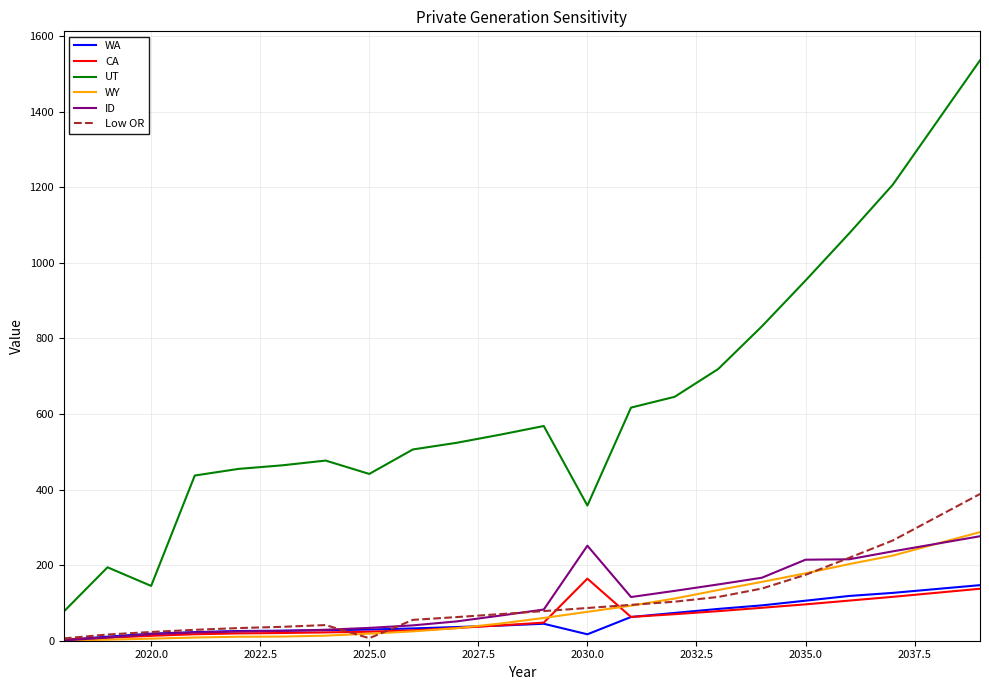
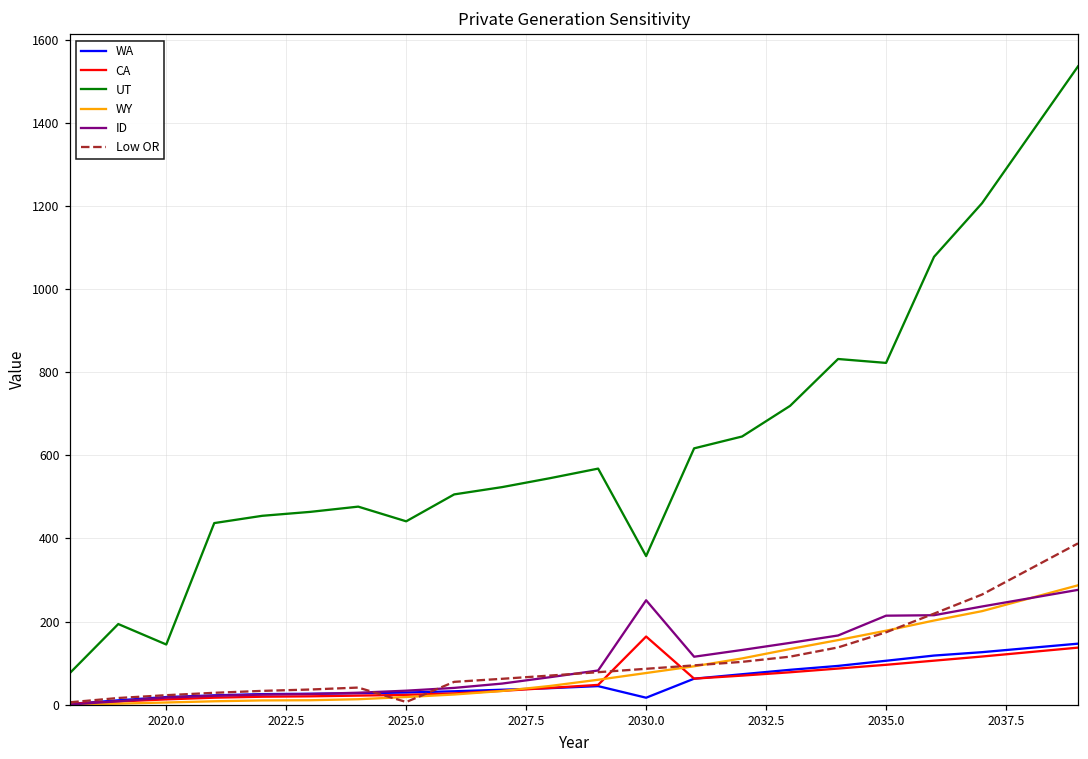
UT, 2035.0: 950 -> 820
